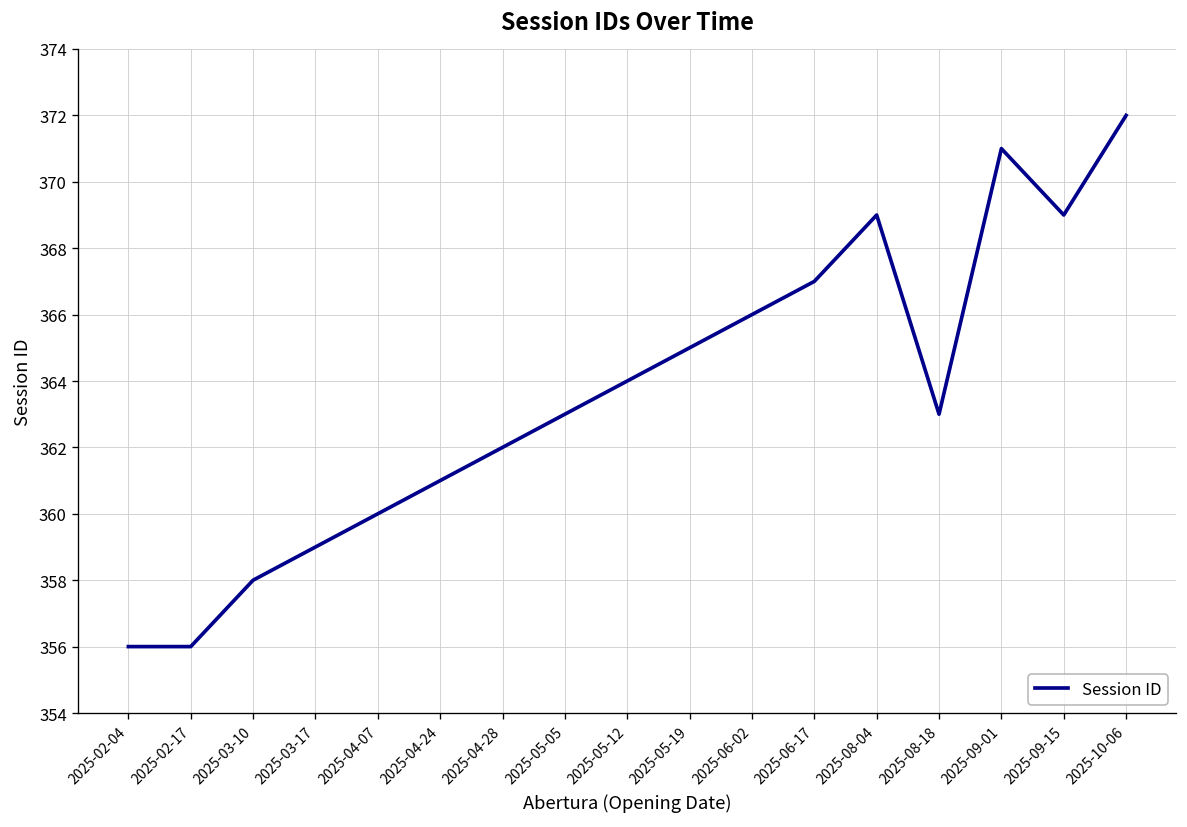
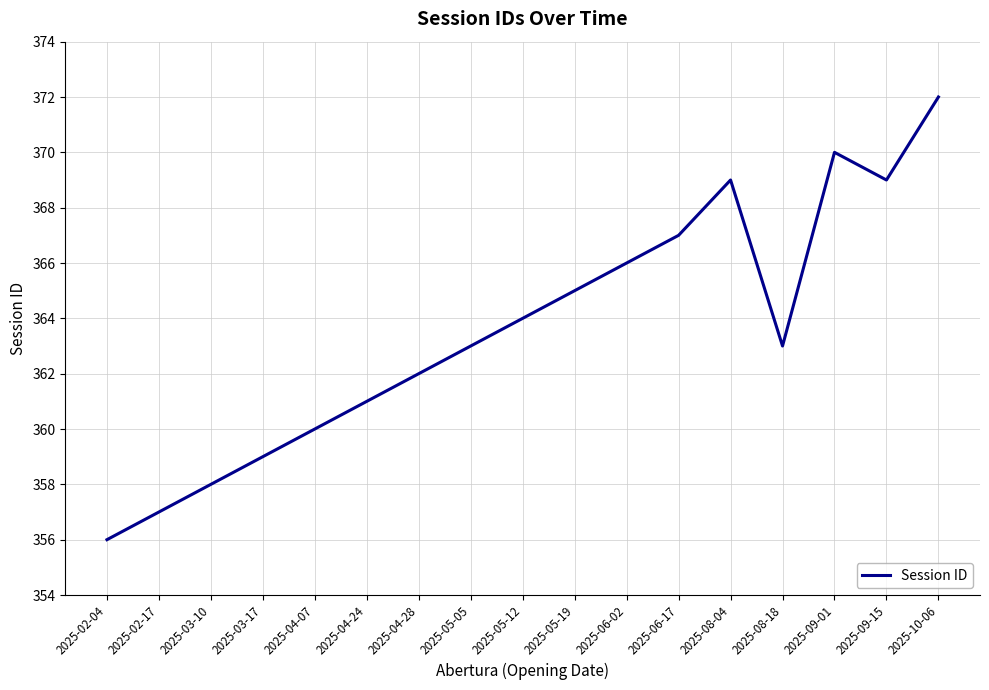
2025-02-17: 356 -> 357
2025-09-01: 371 -> 370
